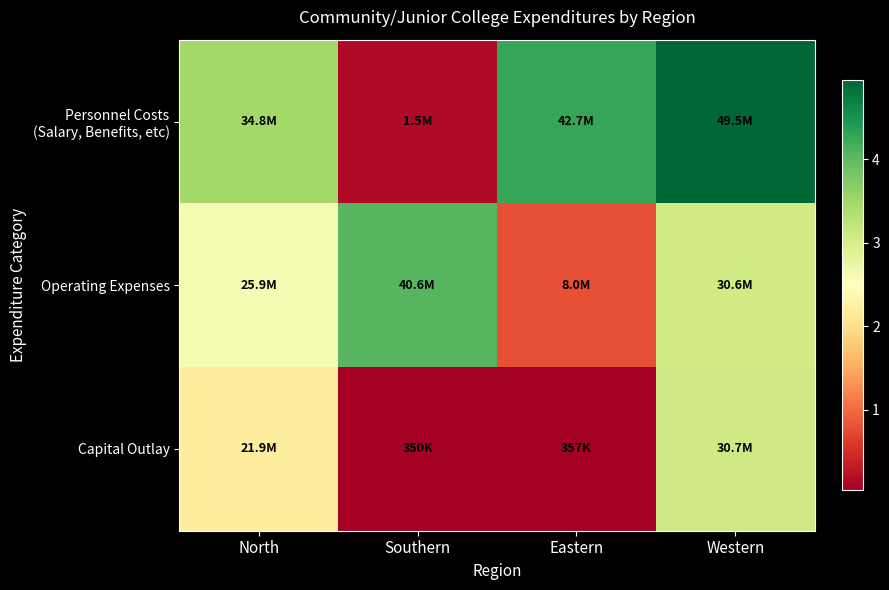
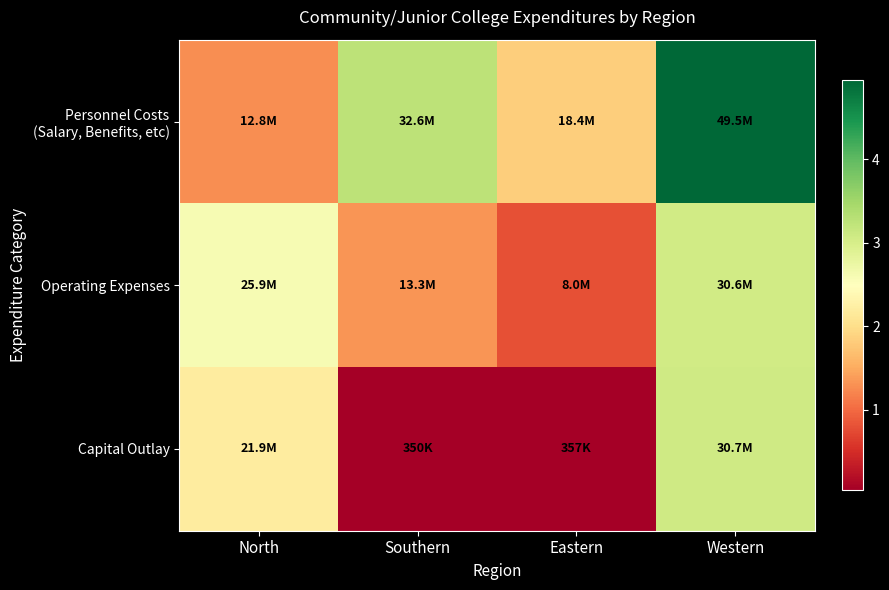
Personnel Costs (Salary, Benefits, etc), North: 34.8M -> 12.8M
Personnel Costs (Salary, Benefits, etc), Southern: 1.5M -> 32.6M
Personnel Costs (Salary, Benefits, etc), Eastern: 42.7M -> 18.4M
Operating Expenses, Southern: 40.6M -> 13.3M
